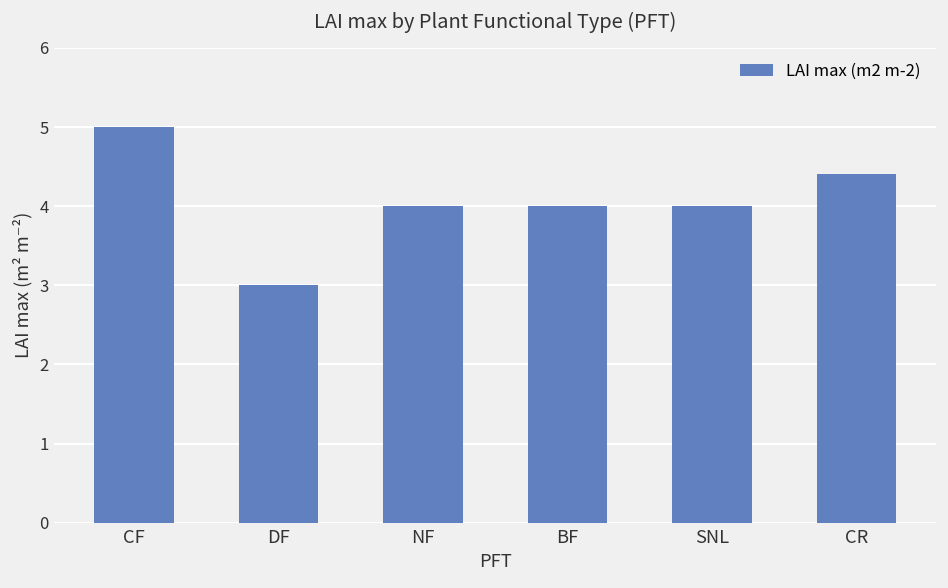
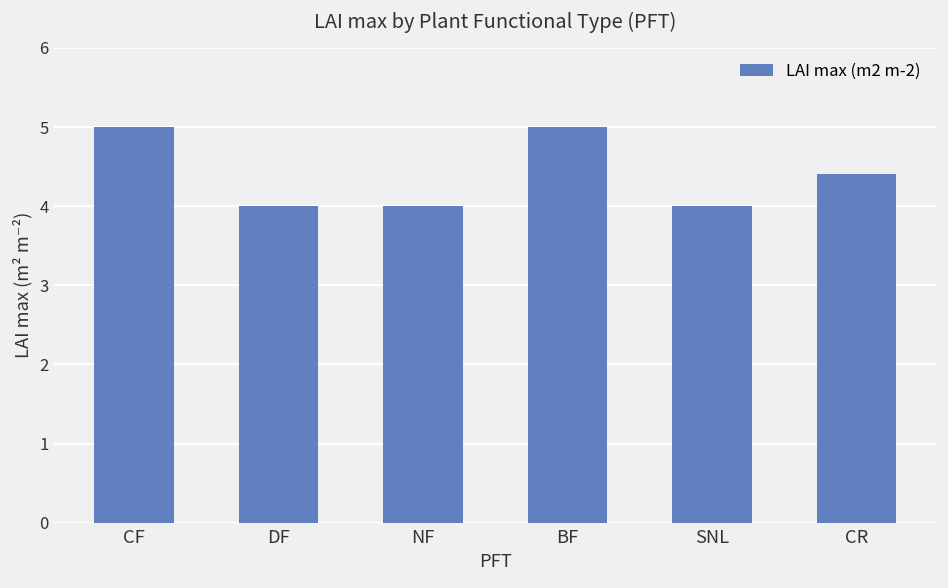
DF: 3 -> 4
BF: 4 -> 5
